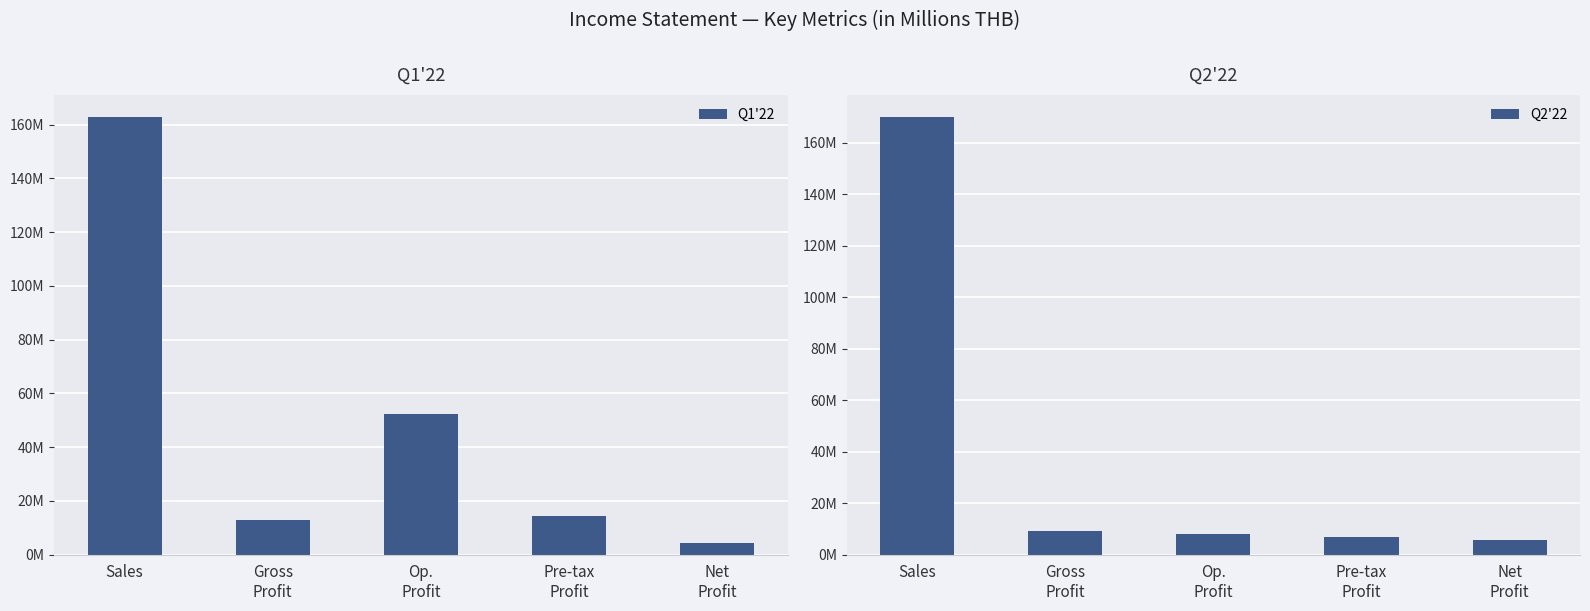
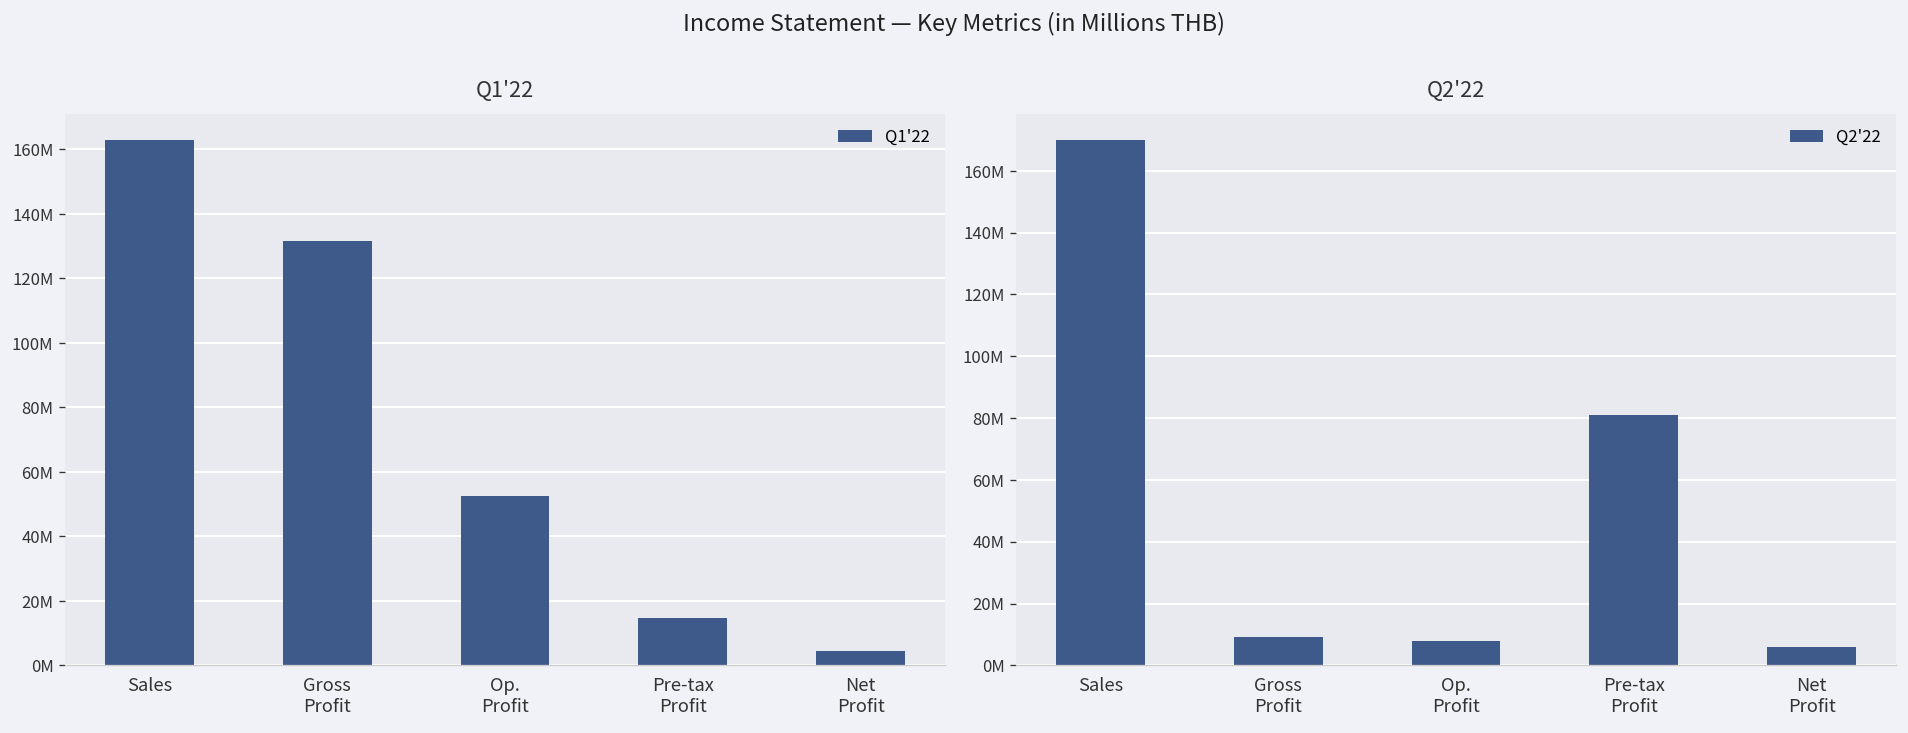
Q1'22, Gross Profit: 13000000 -> 131000000
Q2'22, Pre-tax Profit: 7000000 -> 81000000
